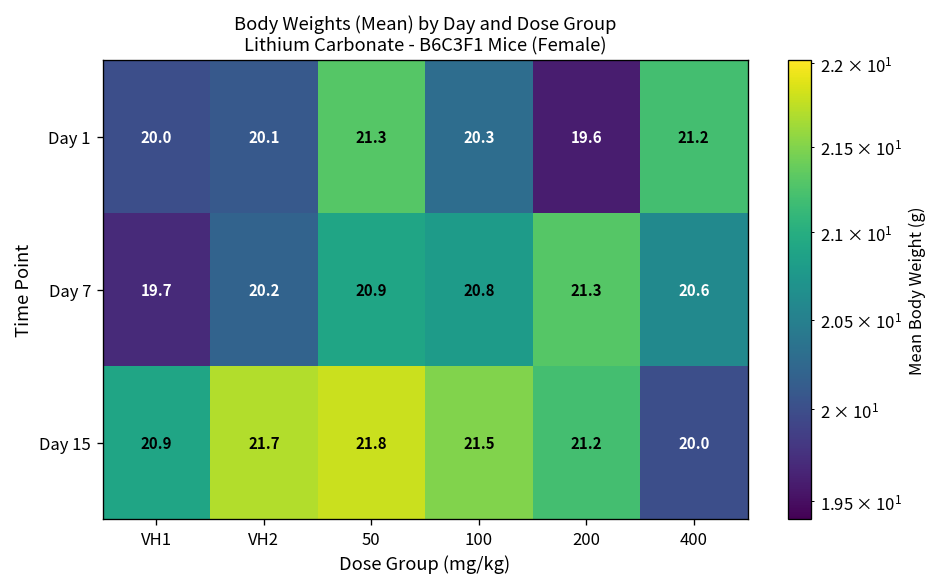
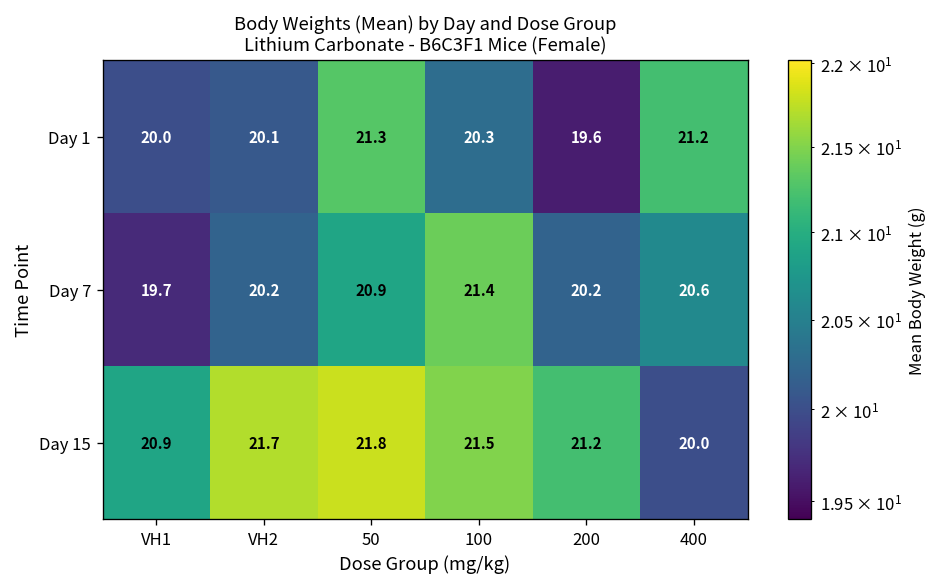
Day 7, 100: 20.8 -> 21.4
Day 7, 200: 21.3 -> 20.2
